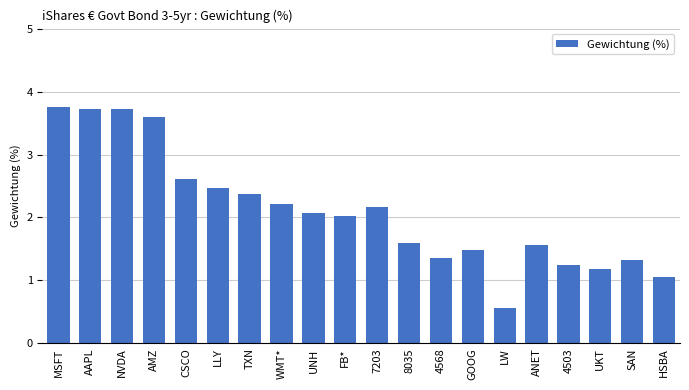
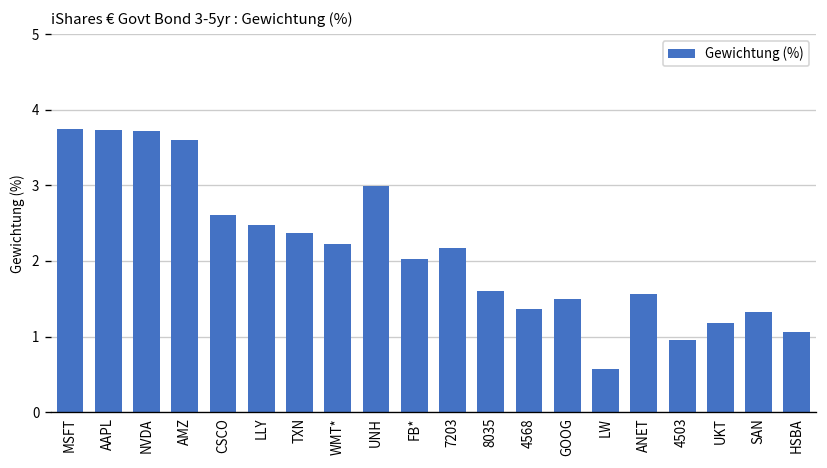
UNH: 2.1 -> 3.0
4503: 1.3 -> 1.0
